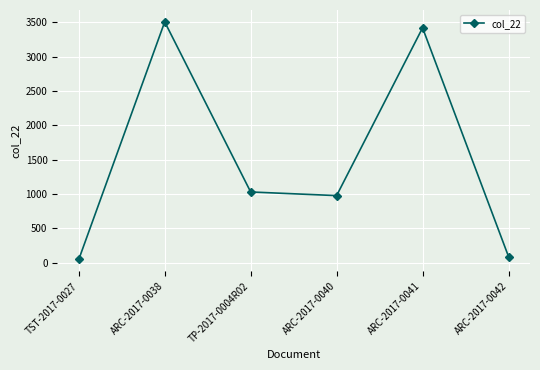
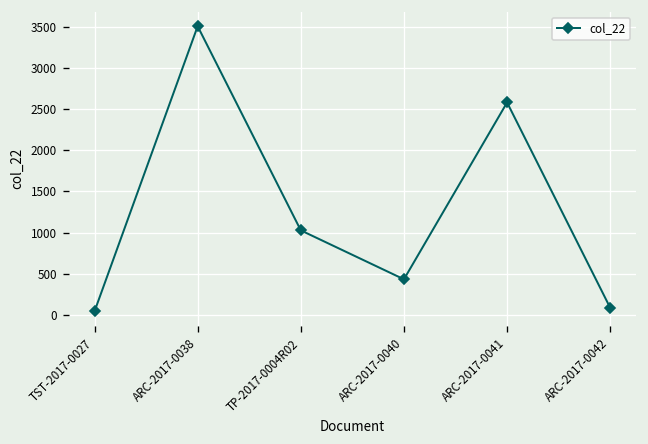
ARC-2017-0040: 1000 -> 400
ARC-2017-0041: 3400 -> 2600
